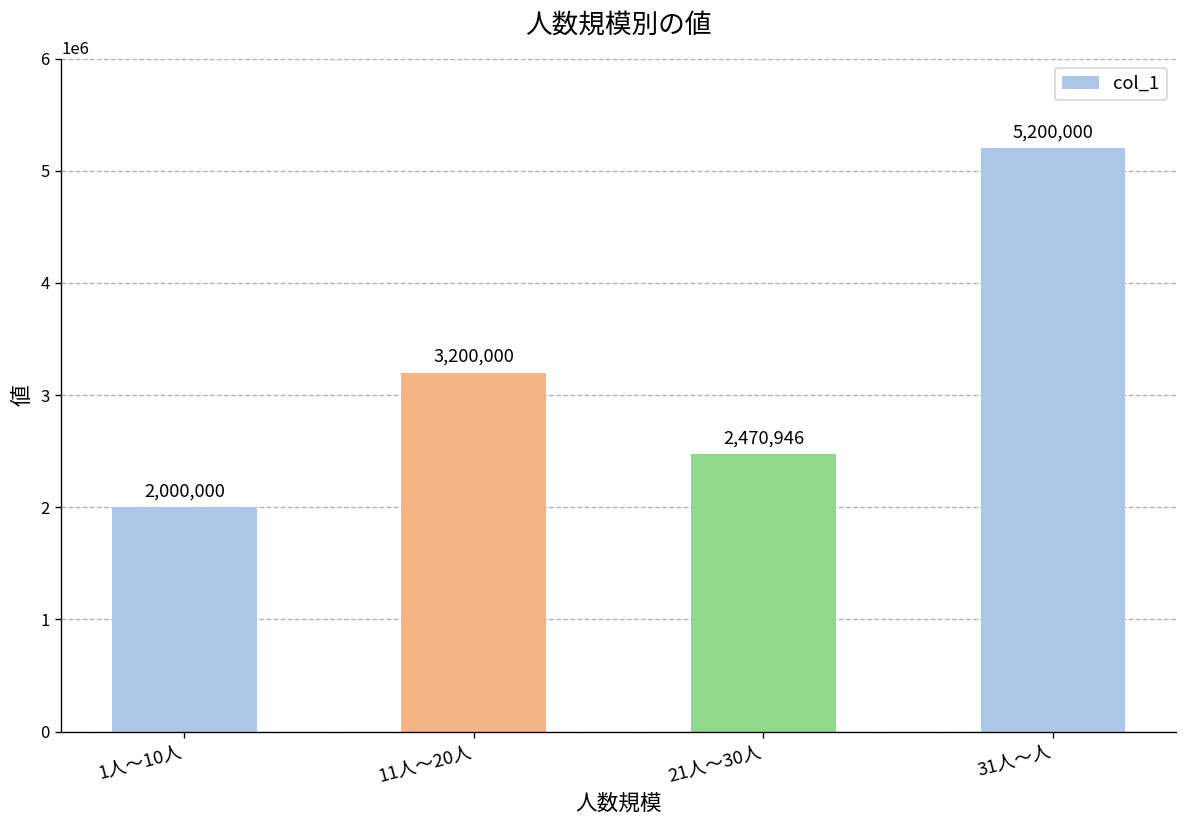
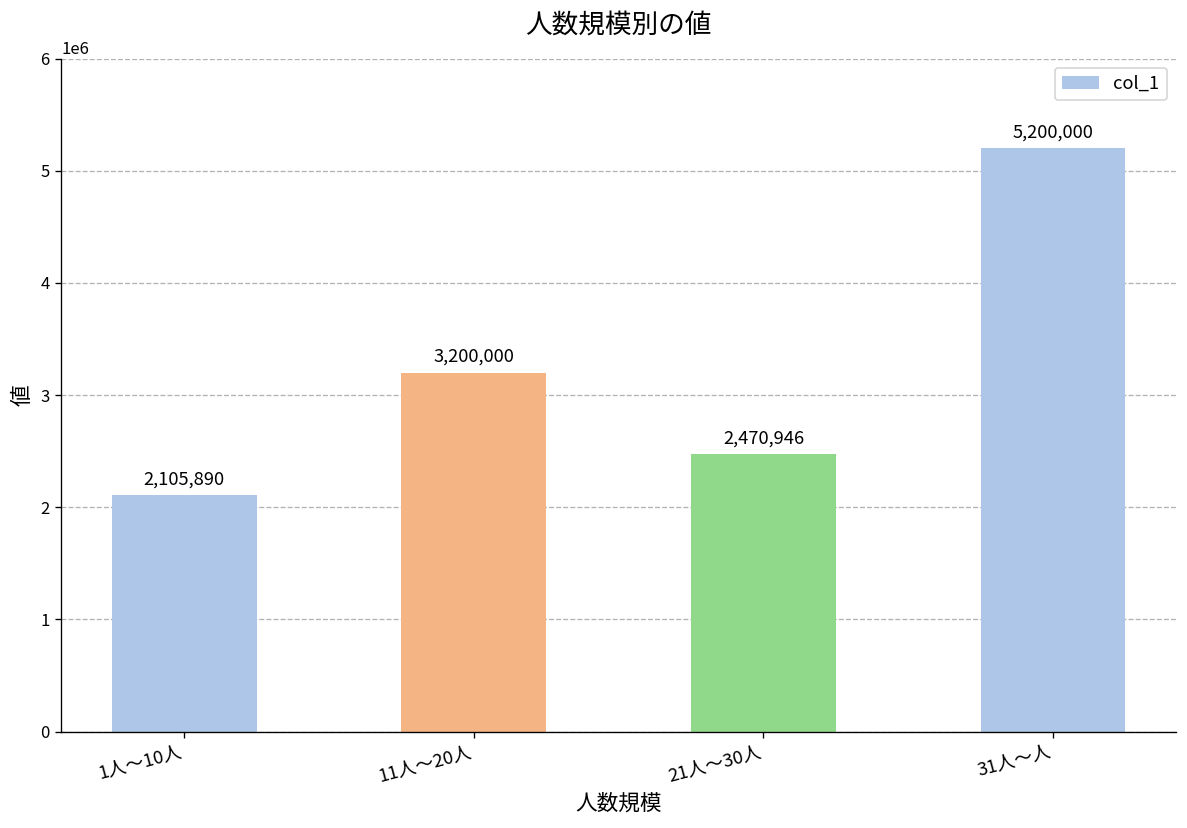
1人～10人: 2,000,000 -> 2,105,890
